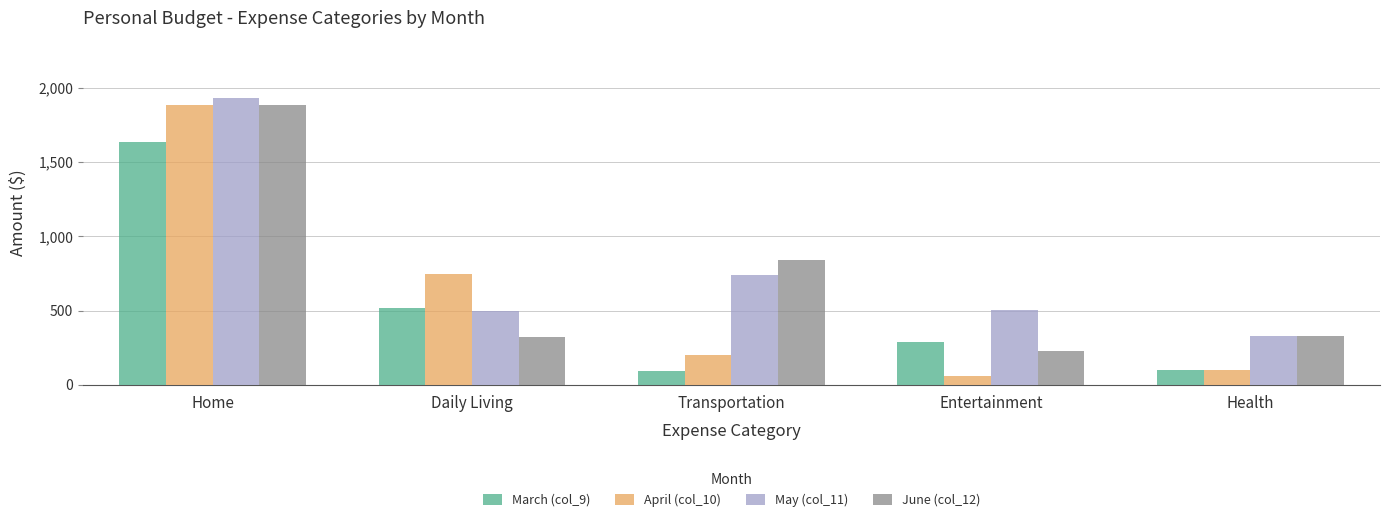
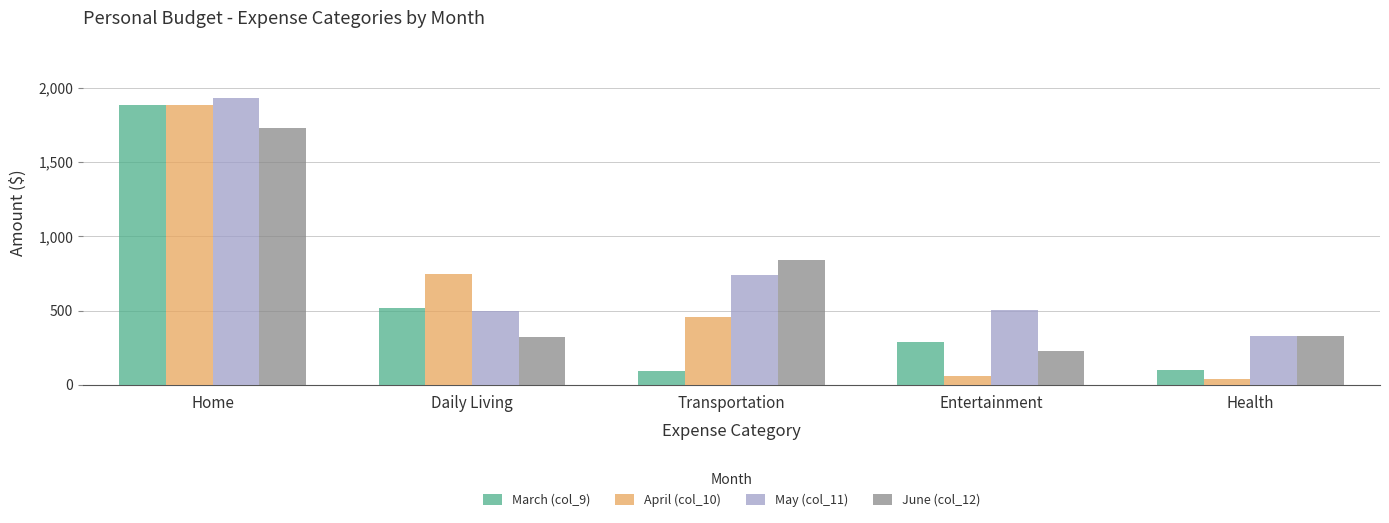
March (col_9), Home: 1,640 -> 1,880
June (col_12), Home: 1,880 -> 1,730
April (col_10), Transportation: 210 -> 460
April (col_10), Health: 100 -> 40
